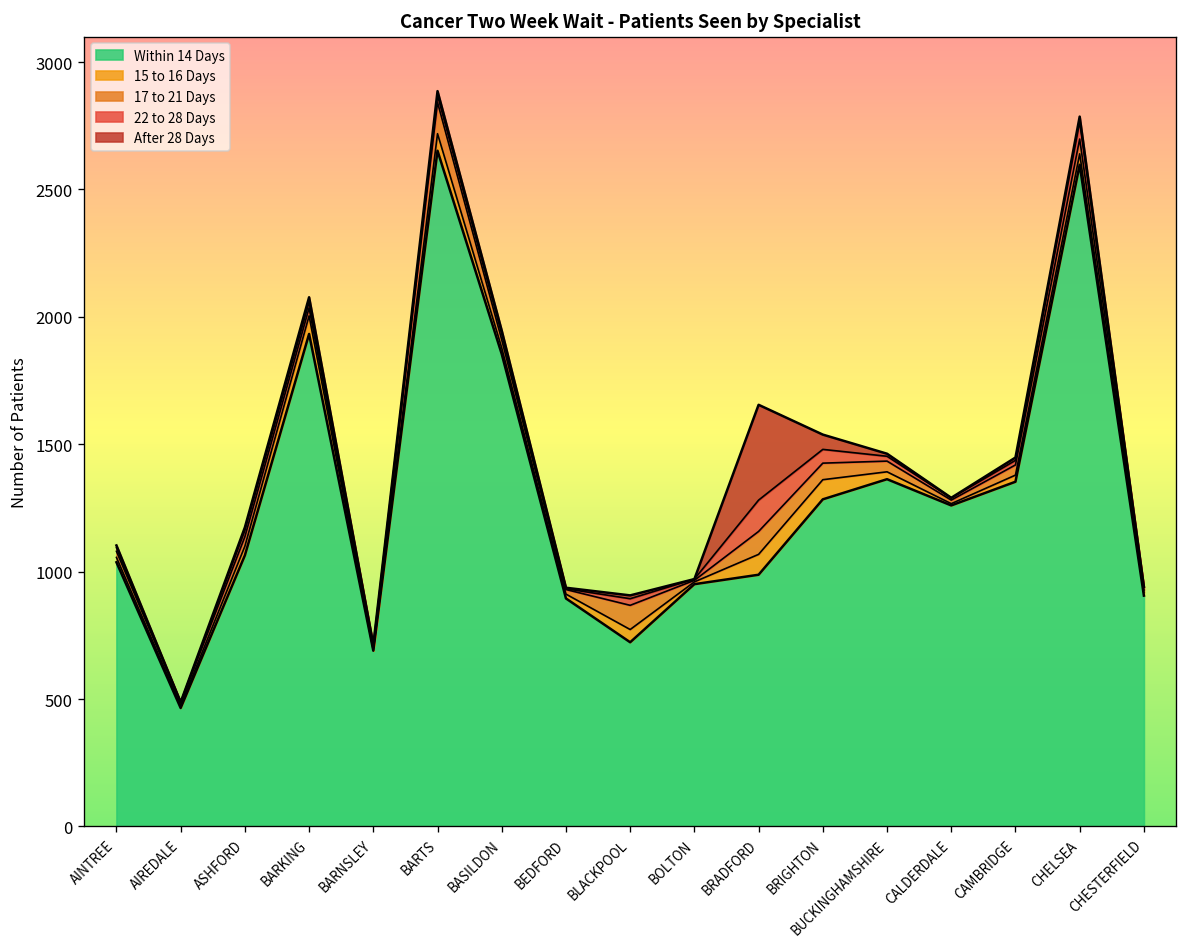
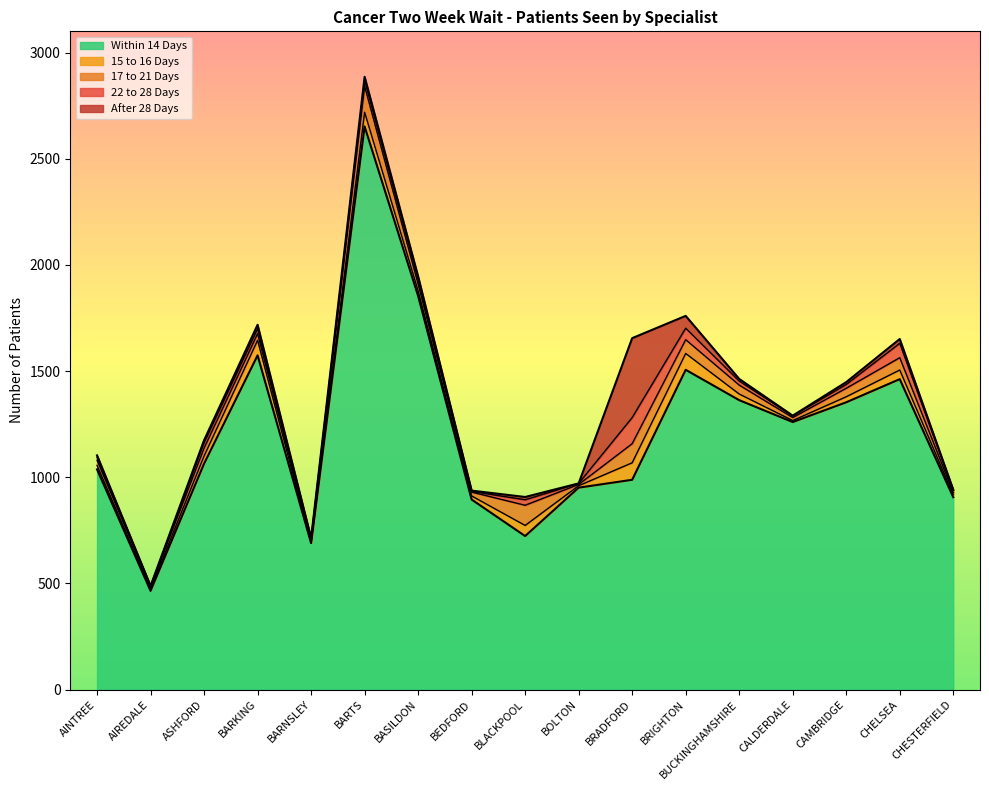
Within 14 Days, BARKING: 1930 -> 1570
Within 14 Days, BRIGHTON: 1280 -> 1510
Within 14 Days, CHELSEA: 2600 -> 1460
